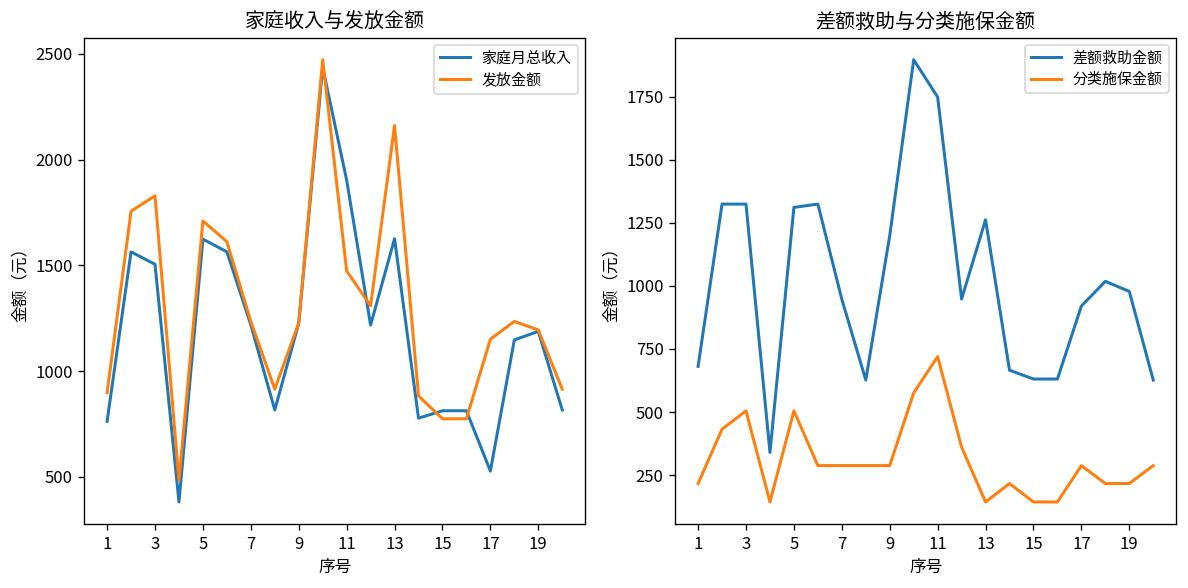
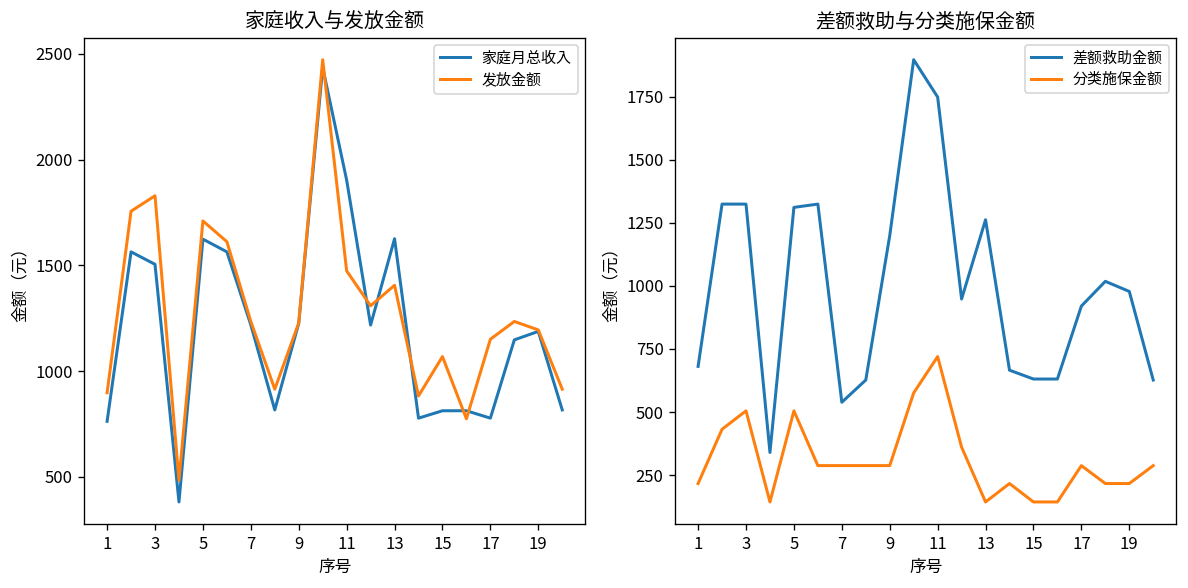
家庭收入与发放金额, 发放金额, 13: 2160 -> 1410
家庭收入与发放金额, 发放金额, 15: 780 -> 1070
家庭收入与发放金额, 家庭月总收入, 17: 530 -> 780
差额救助与分类施保金额, 差额救助金额, 7: 950 -> 540
